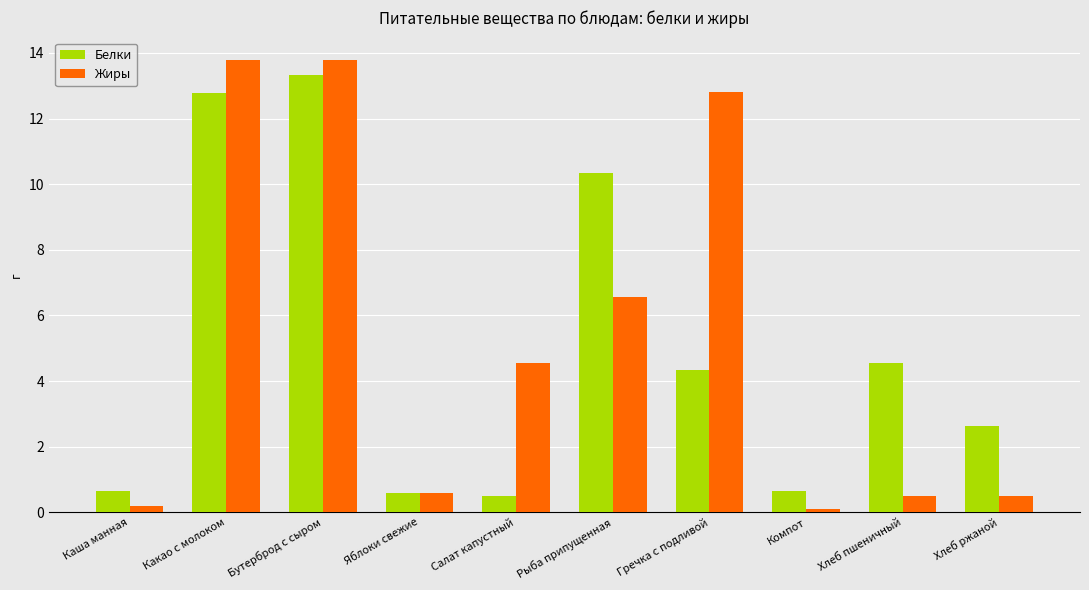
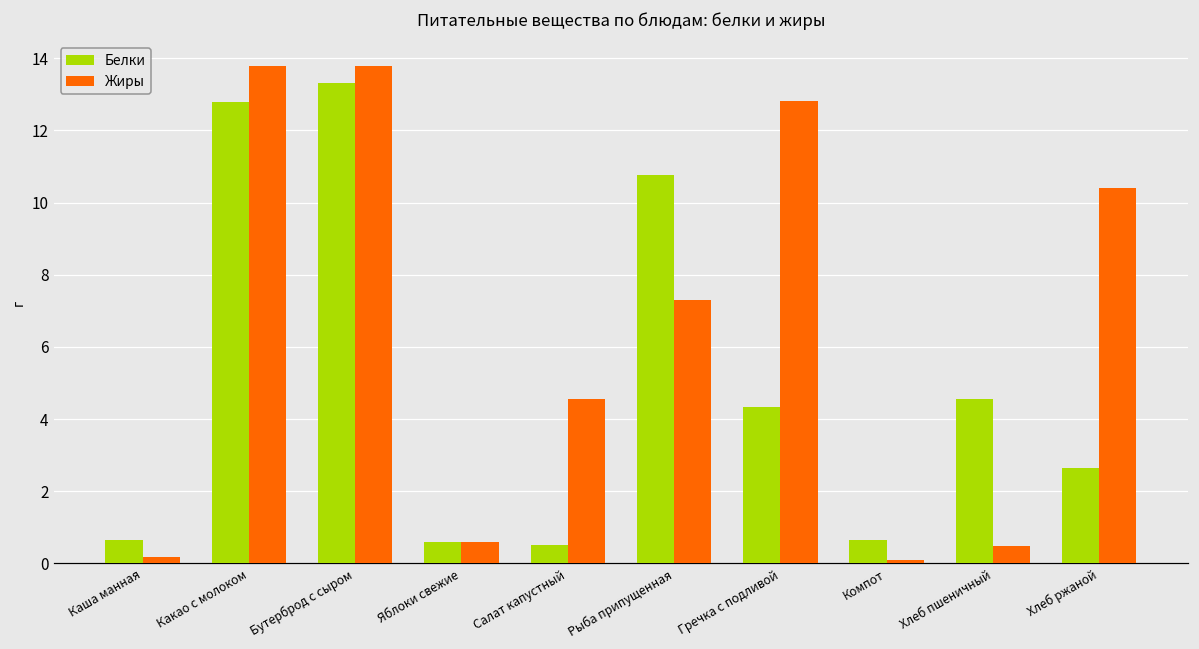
Белки, Рыба припущенная: 10.3 -> 10.8
Жиры, Рыба припущенная: 6.6 -> 7.3
Жиры, Хлеб ржаной: 0.5 -> 10.4
